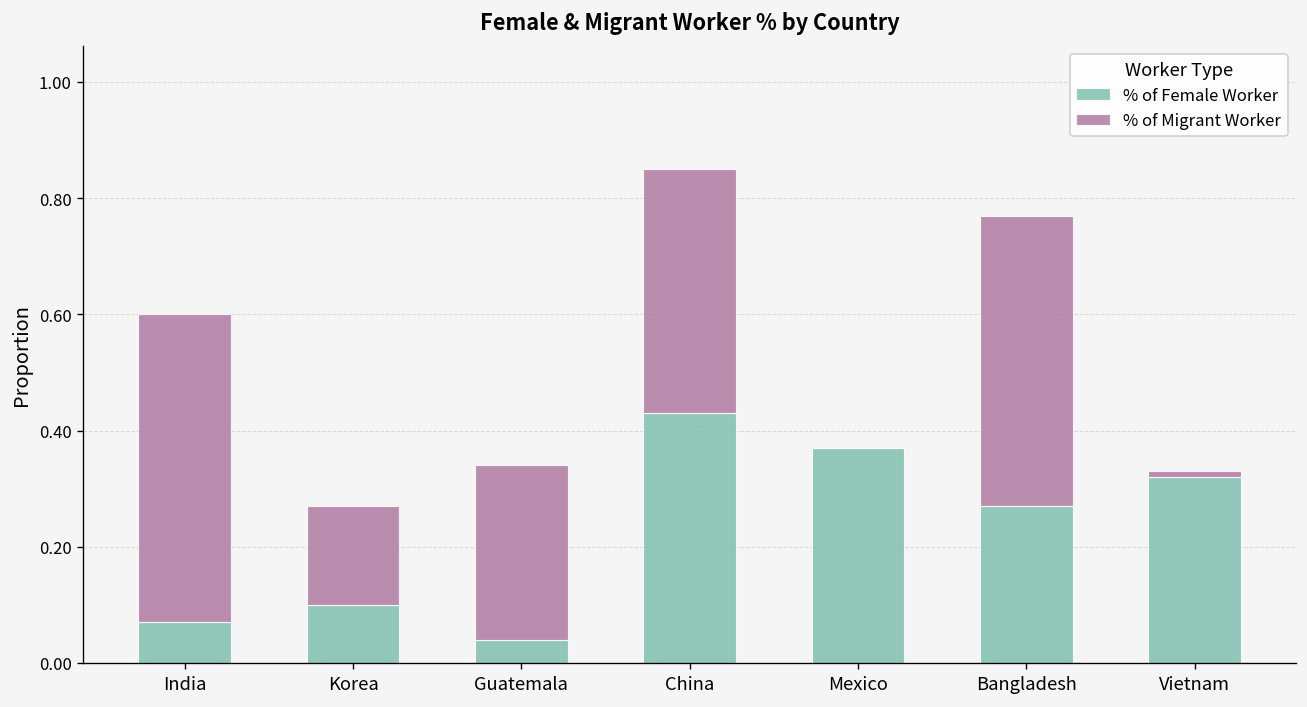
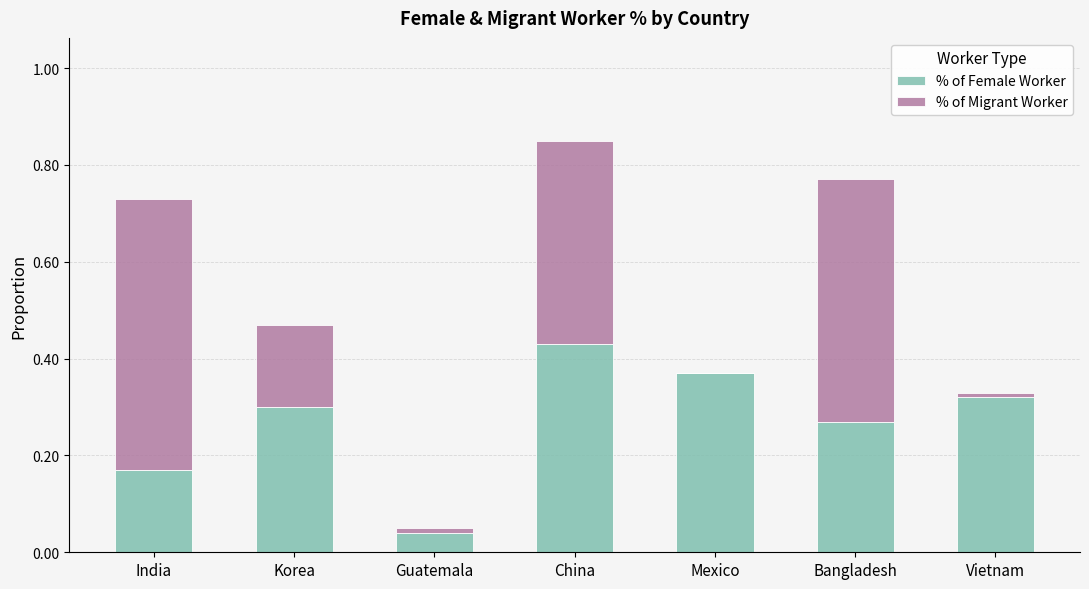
% of Female Worker, India: 0.07 -> 0.17
% of Migrant Worker, India: 0.53 -> 0.56
% of Female Worker, Korea: 0.1 -> 0.3
% of Migrant Worker, Guatemala: 0.30 -> 0.01
